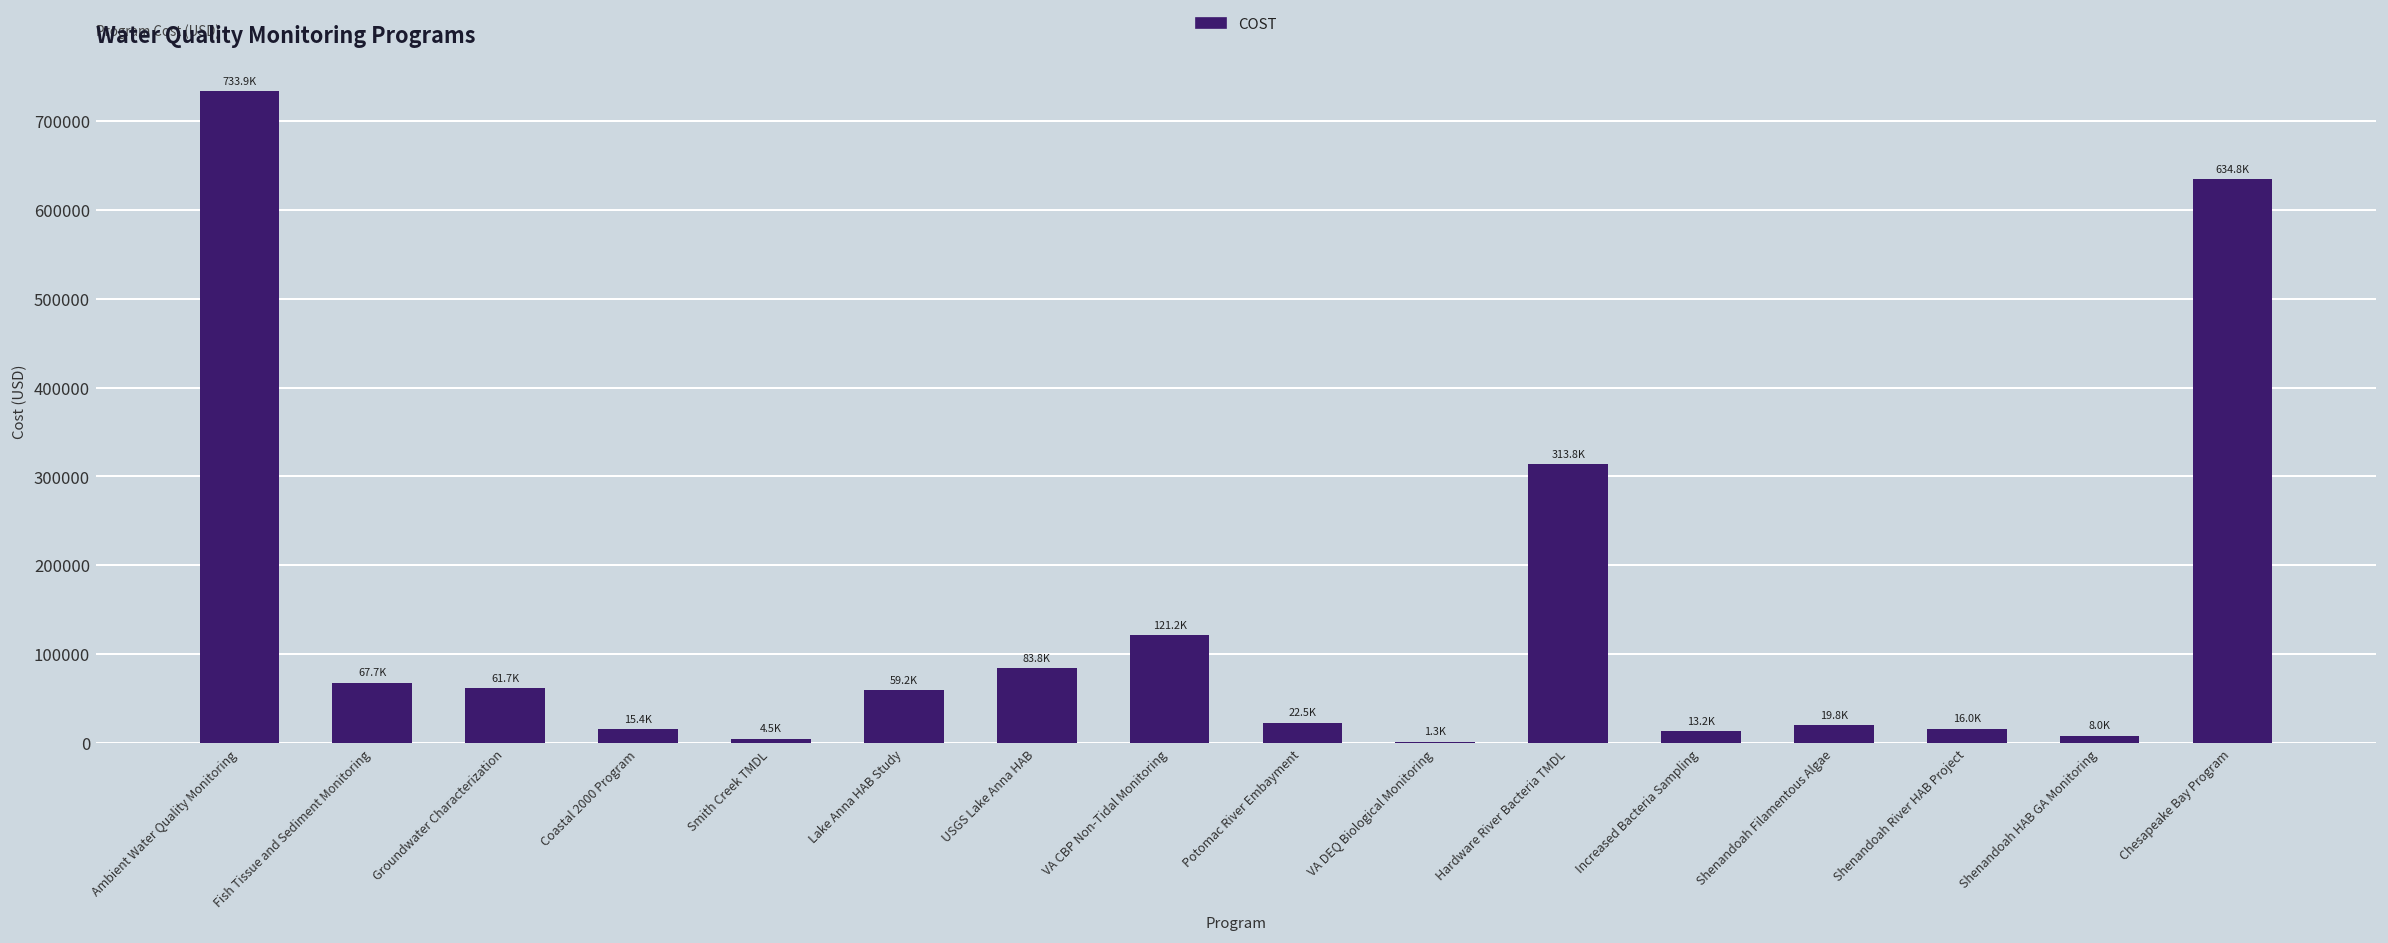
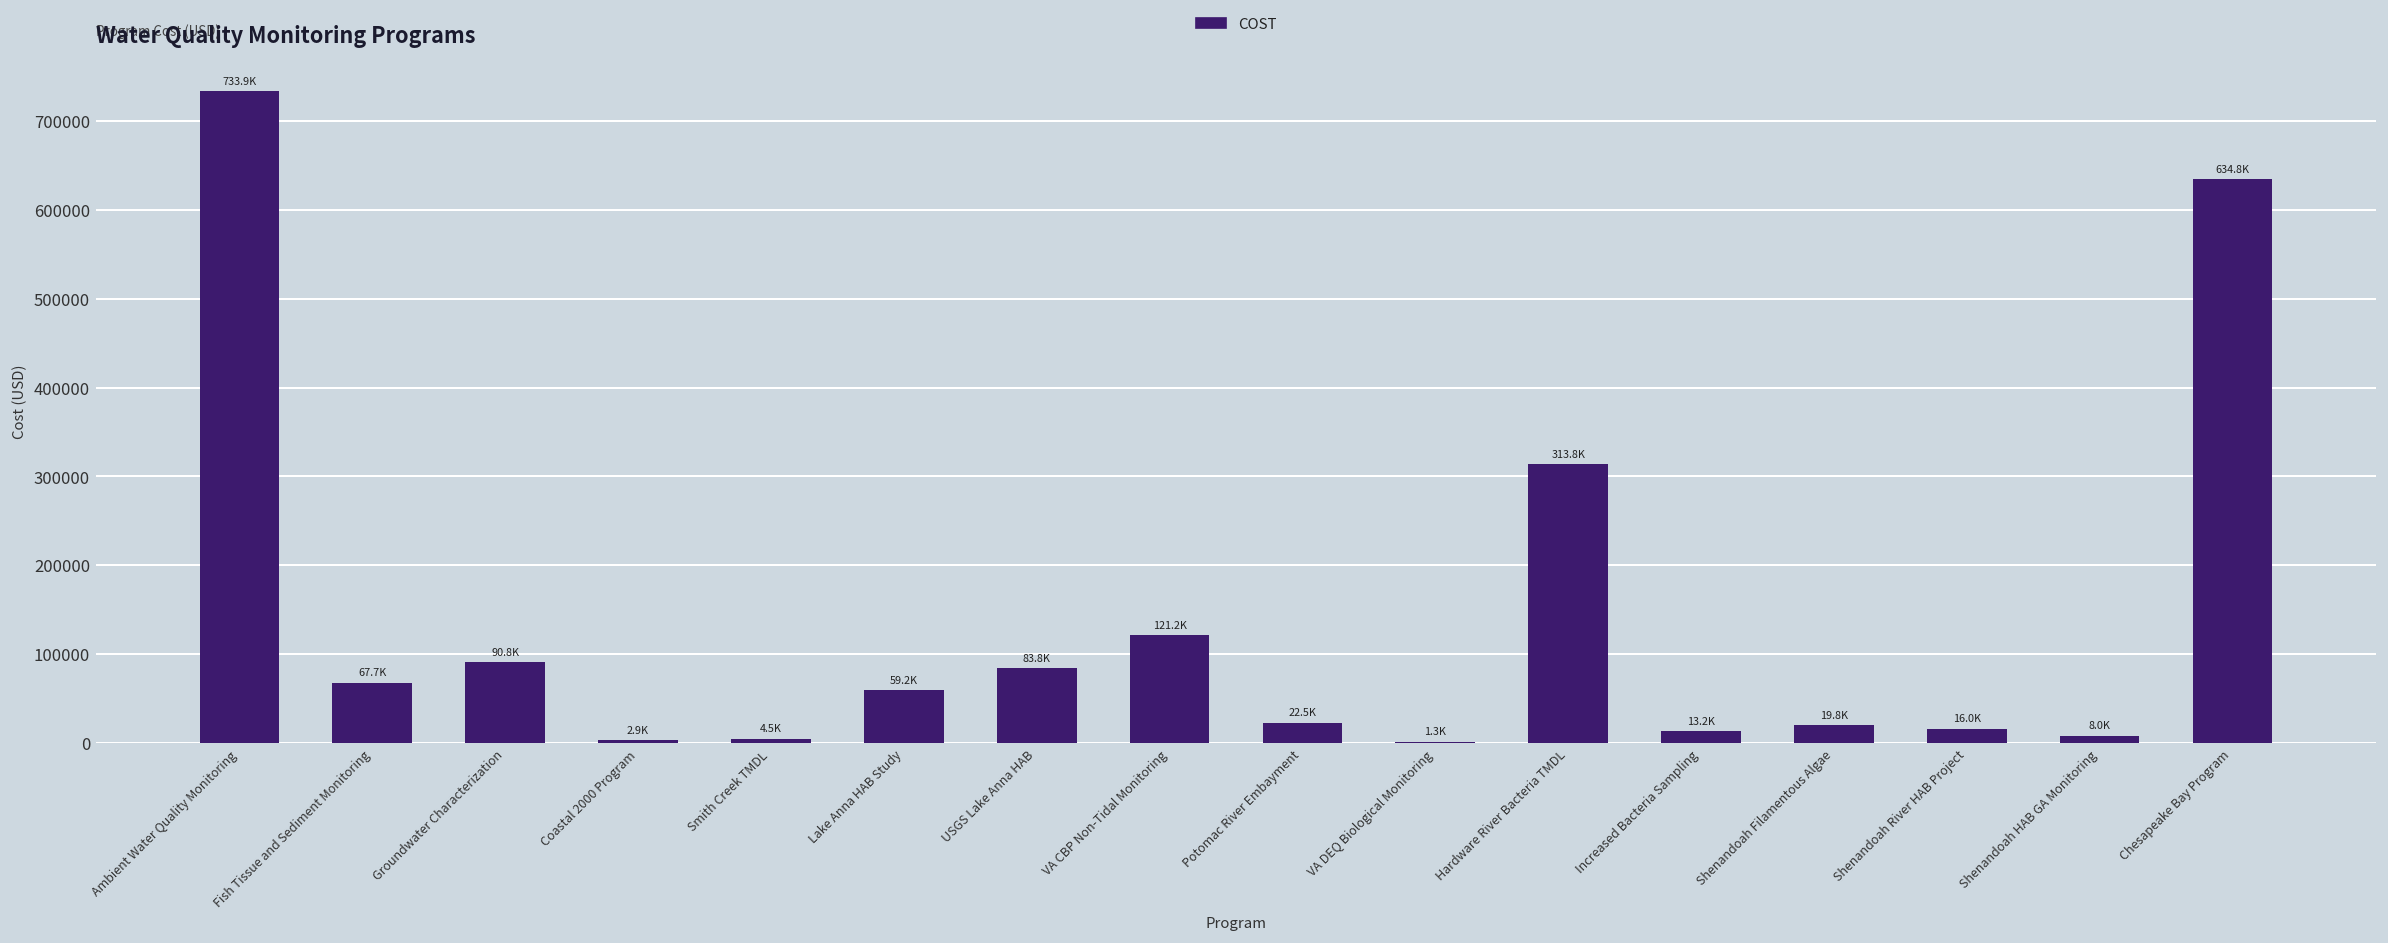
Groundwater Characterization: 61.7K -> 90.8K
Coastal 2000 Program: 15.4K -> 2.9K
